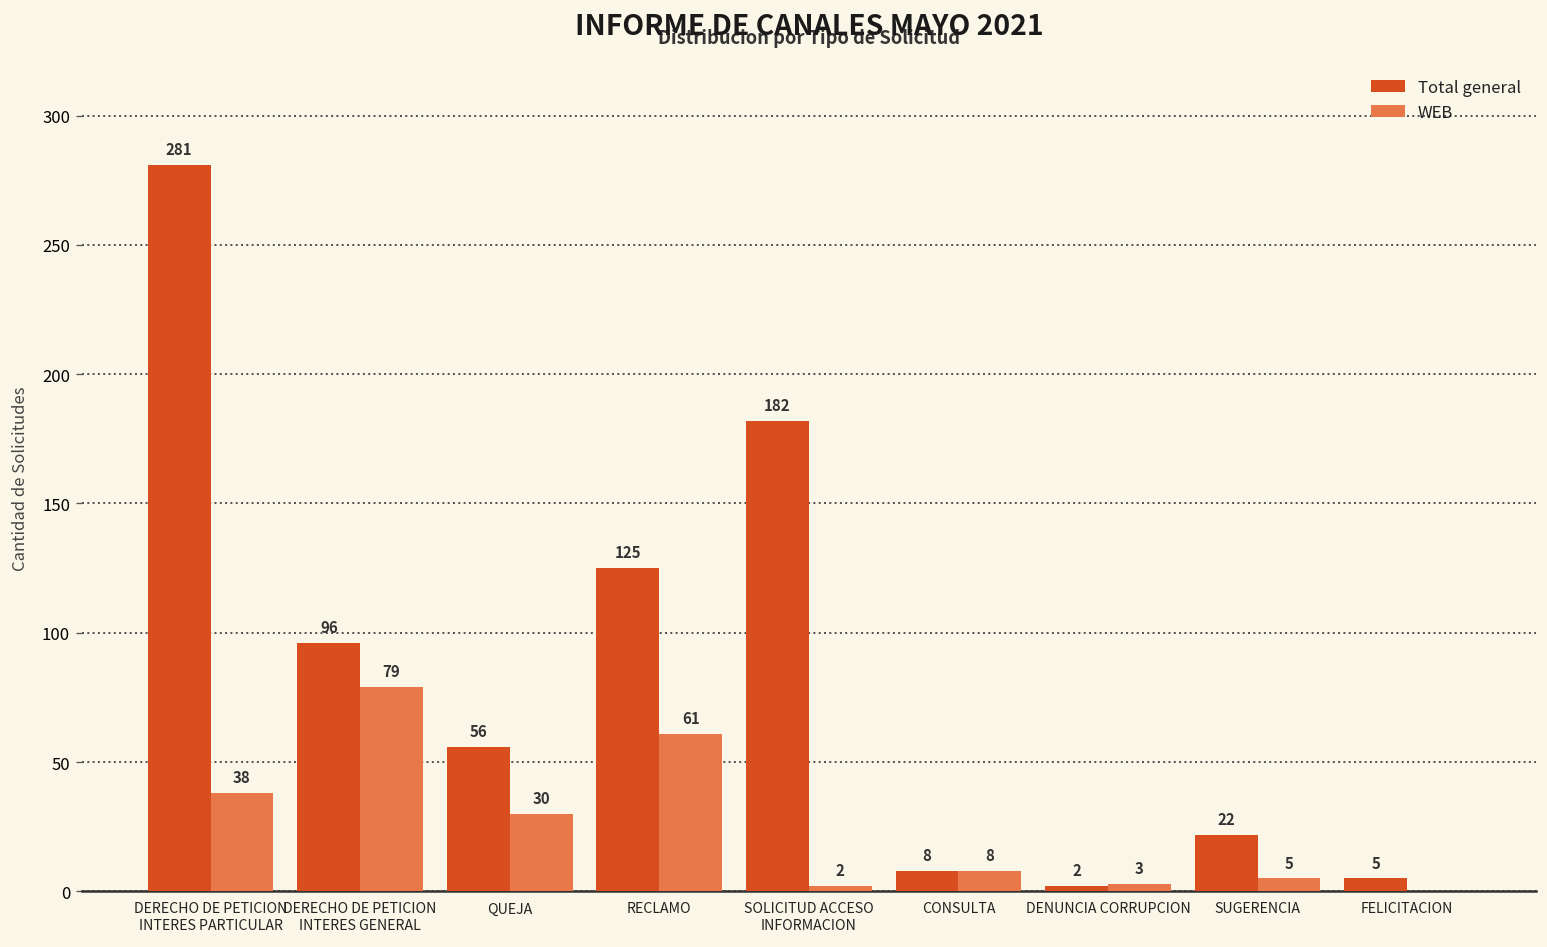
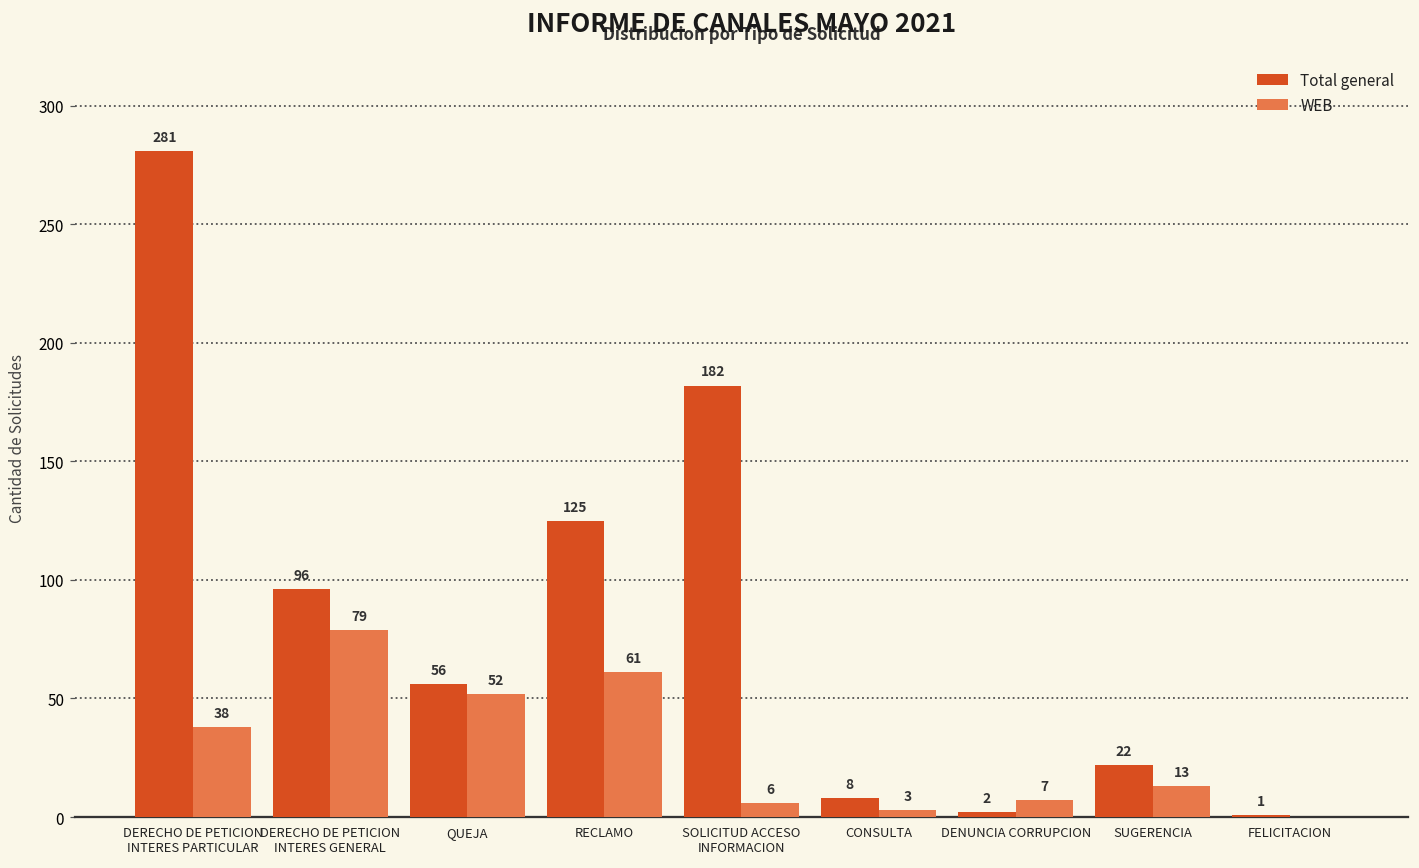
WEB, QUEJA: 30 -> 52
WEB, SOLICITUD ACCESO INFORMACION: 2 -> 6
WEB, CONSULTA: 8 -> 3
WEB, DENUNCIA CORRUPCION: 3 -> 7
WEB, SUGERENCIA: 5 -> 13
Total general, FELICITACION: 5 -> 1
